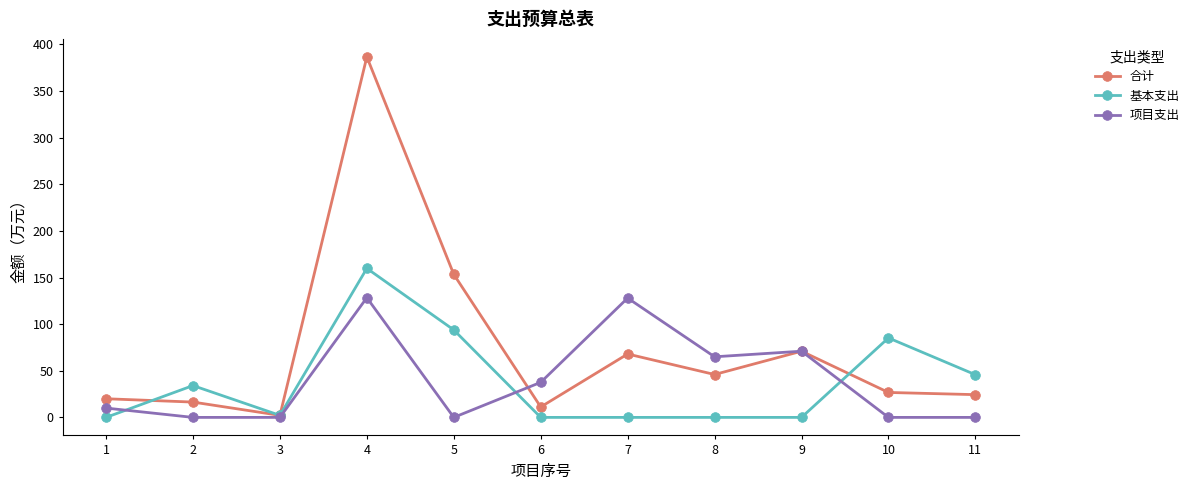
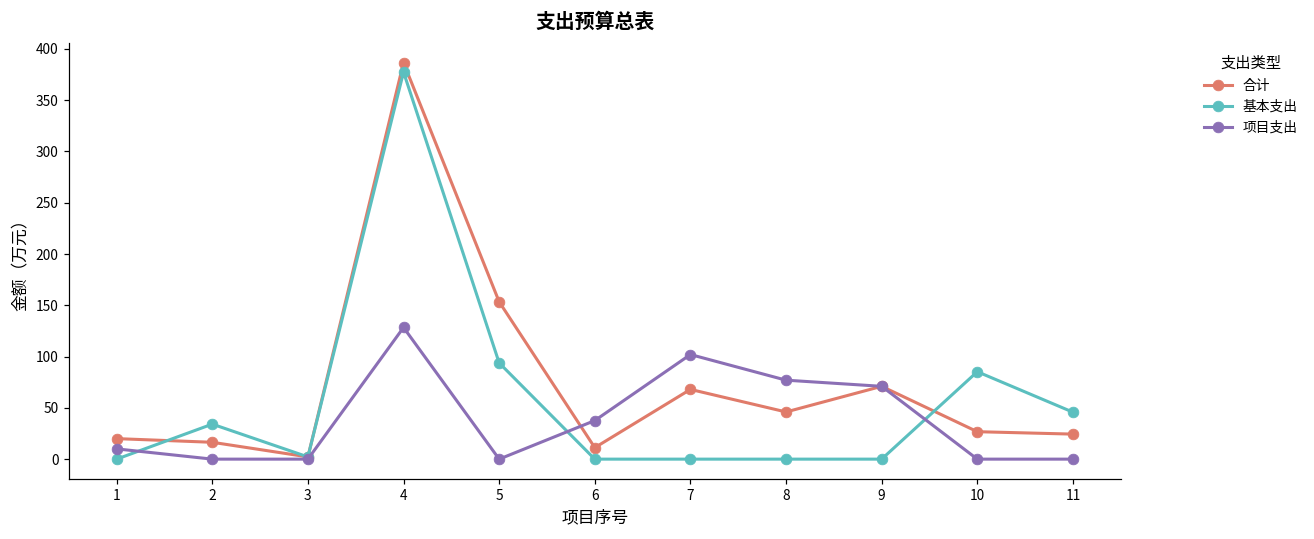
基本支出, 4: 160 -> 380
项目支出, 7: 130 -> 100
项目支出, 8: 70 -> 80
